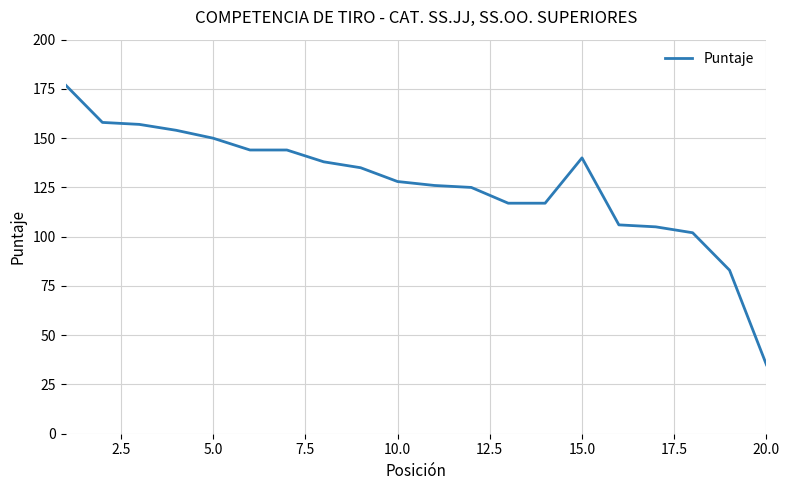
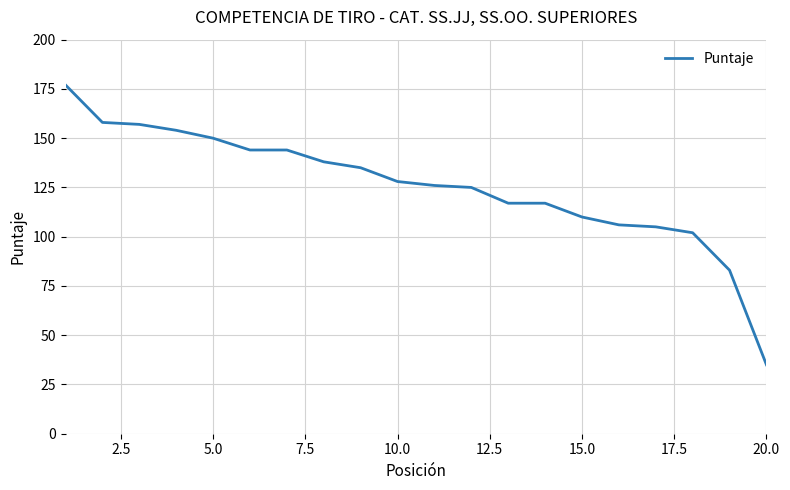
15.0: 140 -> 110
